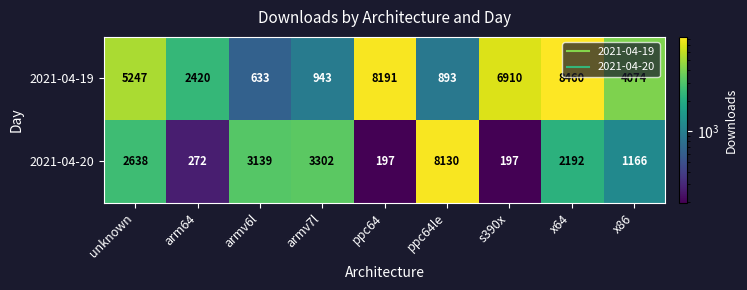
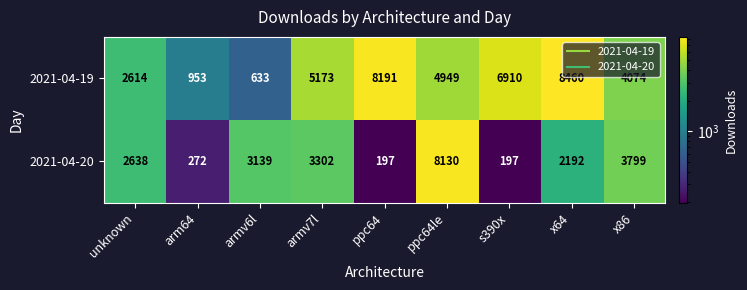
2021-04-19, unknown: 5247 -> 2614
2021-04-19, arm64: 2420 -> 953
2021-04-19, armv7l: 943 -> 5173
2021-04-19, ppc64le: 893 -> 4949
2021-04-20, x86: 1166 -> 3799
